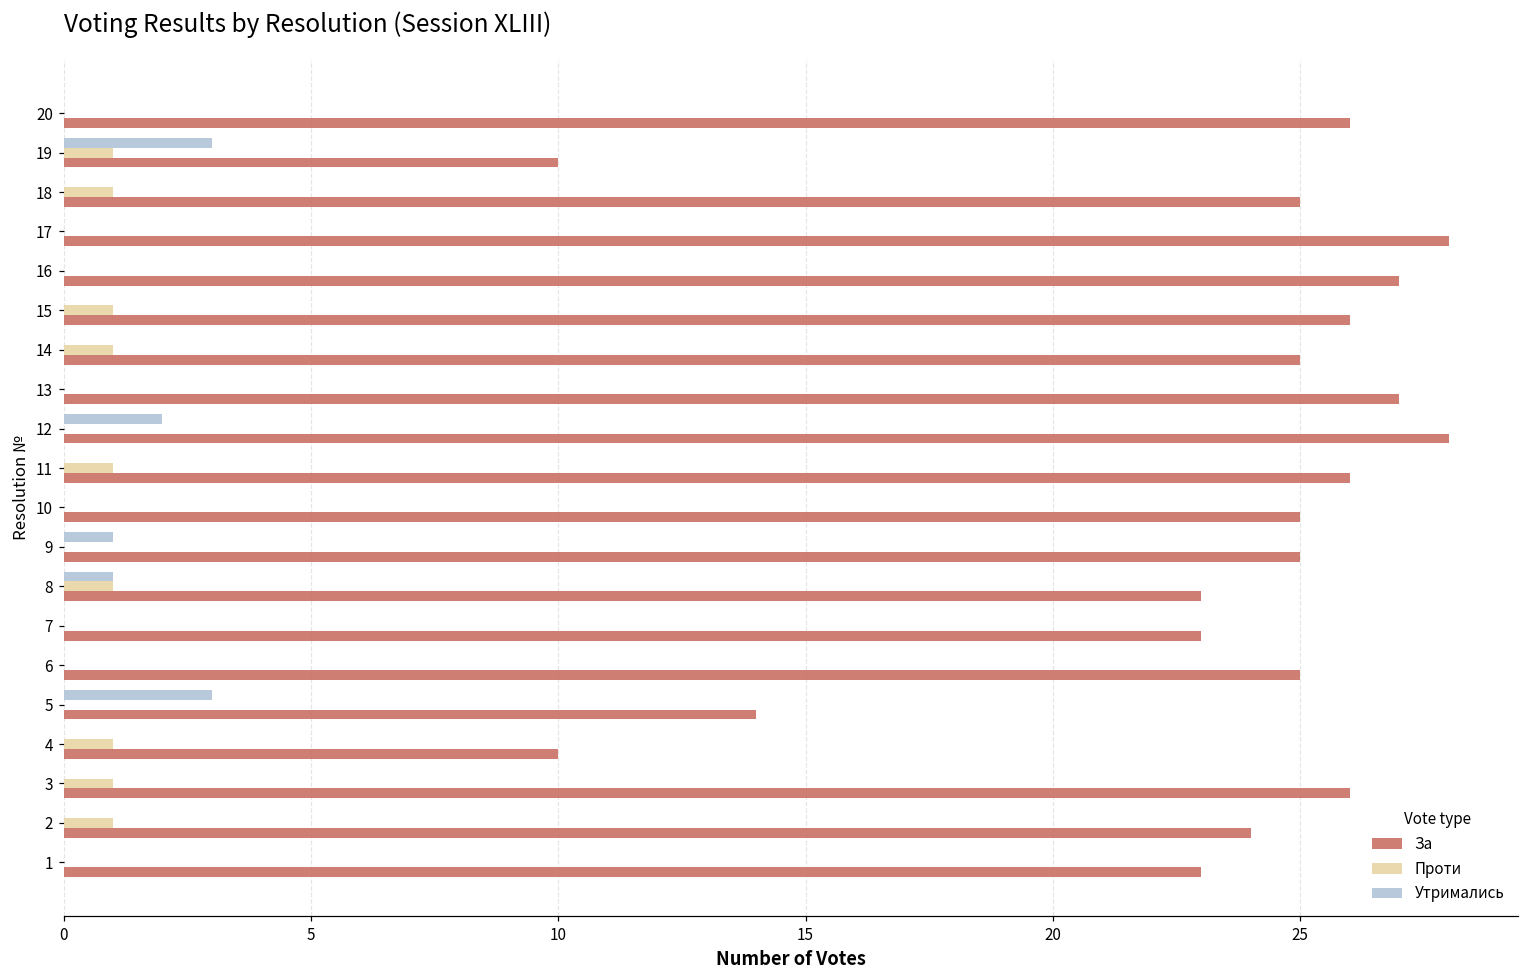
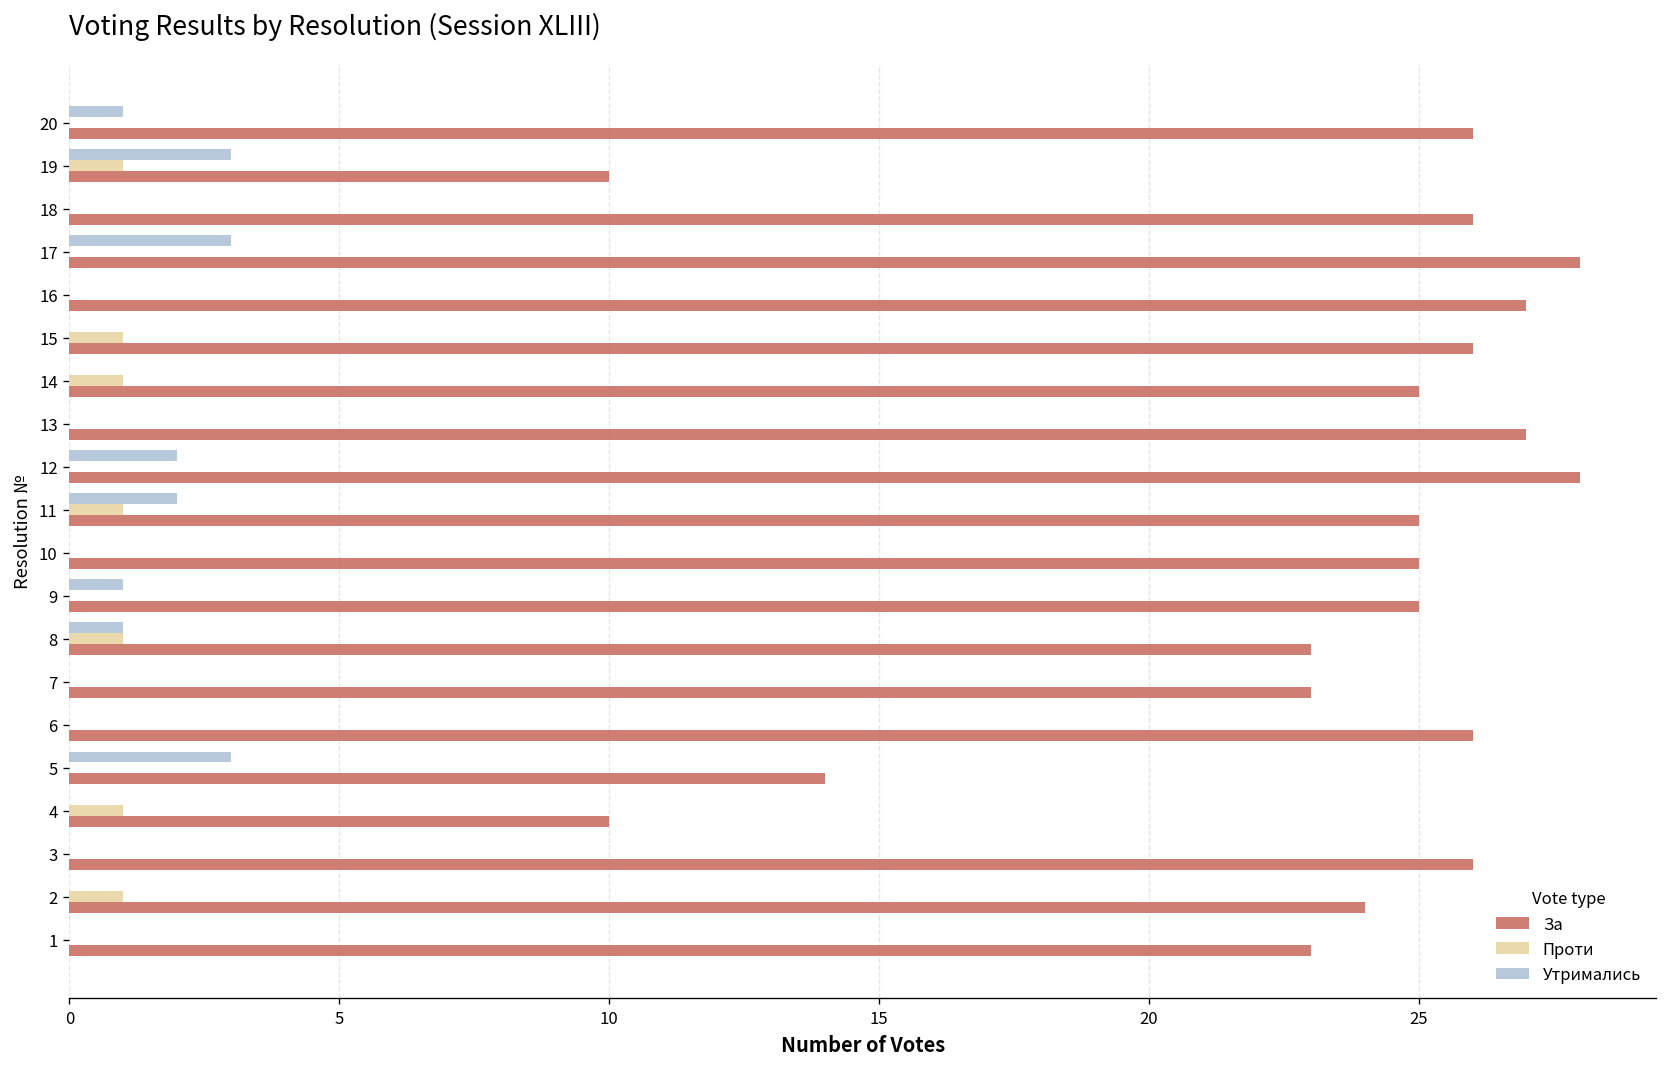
Утримались, 20: 0 -> 1
Проти, 18: 1 -> 0
За, 18: 25 -> 26
Утримались, 17: 0 -> 3
Утримались, 11: 0 -> 2
За, 11: 26 -> 25
За, 6: 25 -> 26
Проти, 3: 1 -> 0
